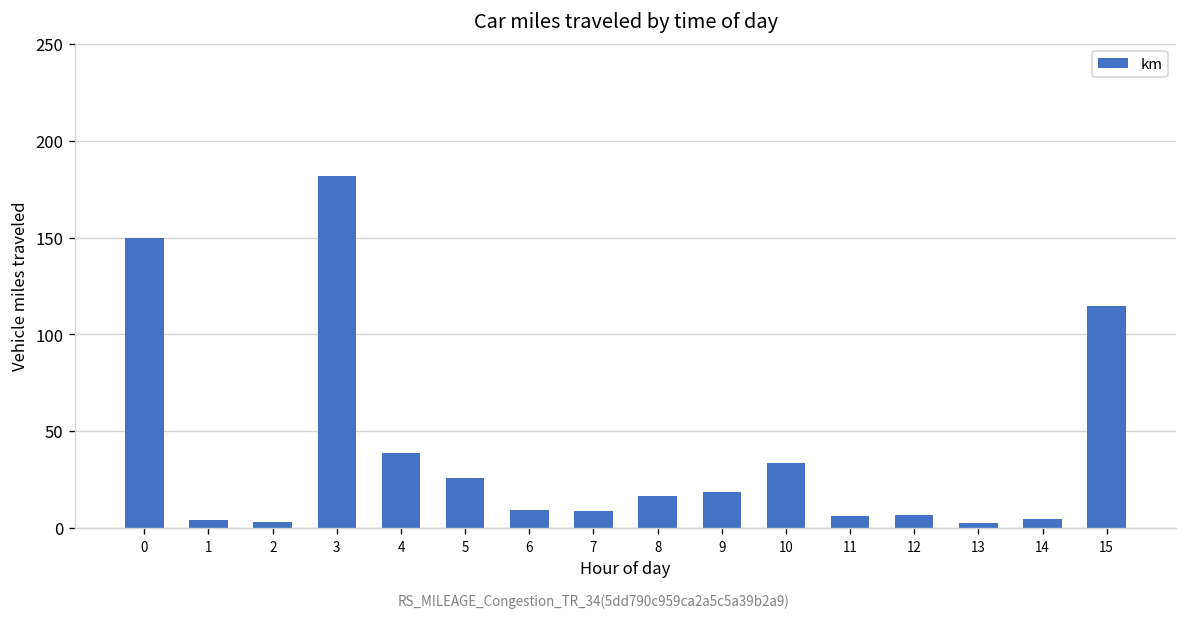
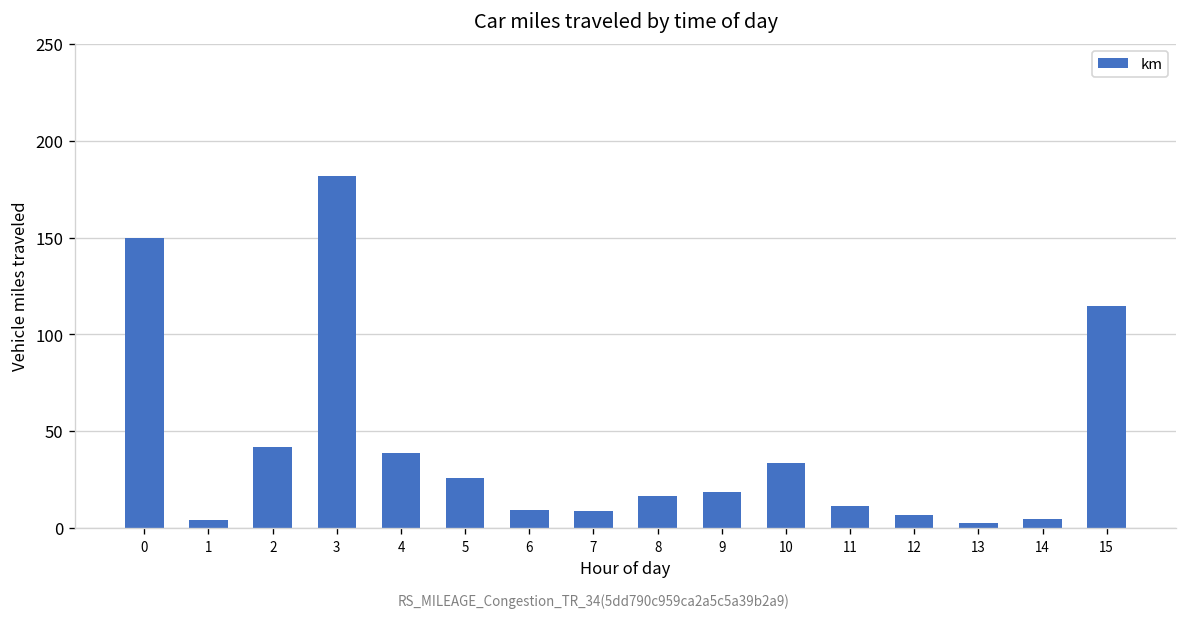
2: 3 -> 42
11: 6 -> 11
